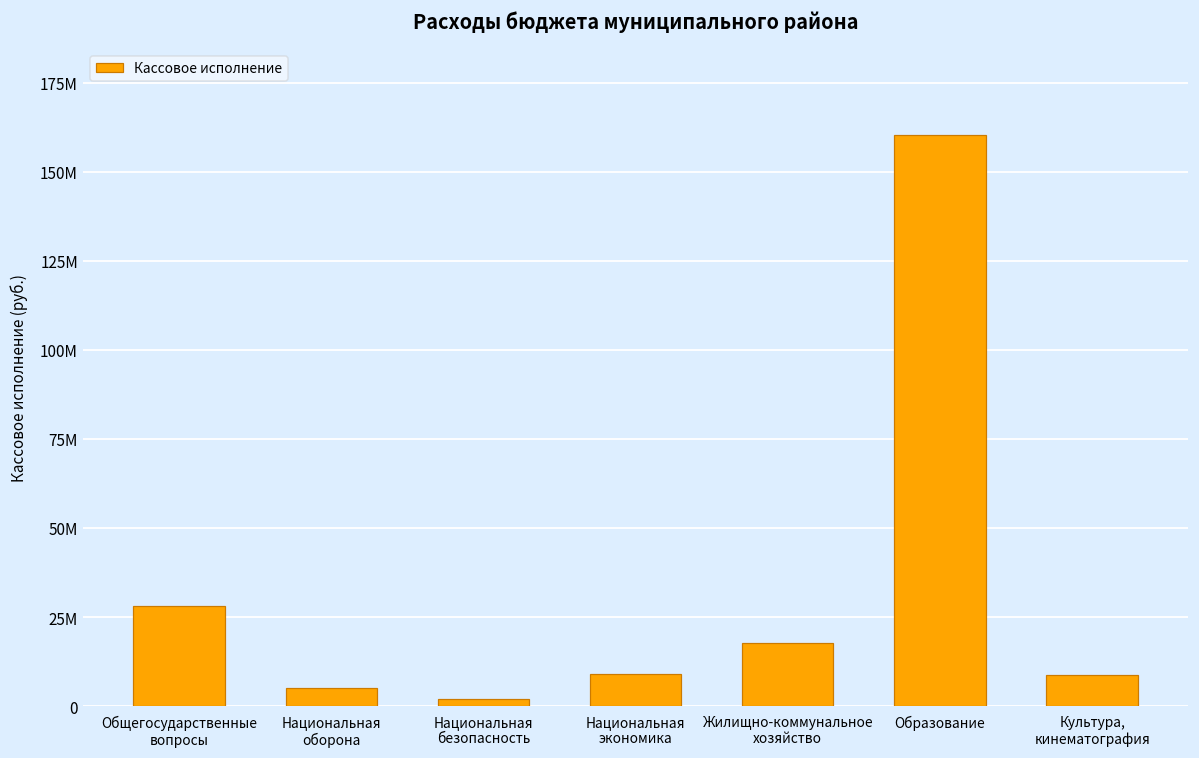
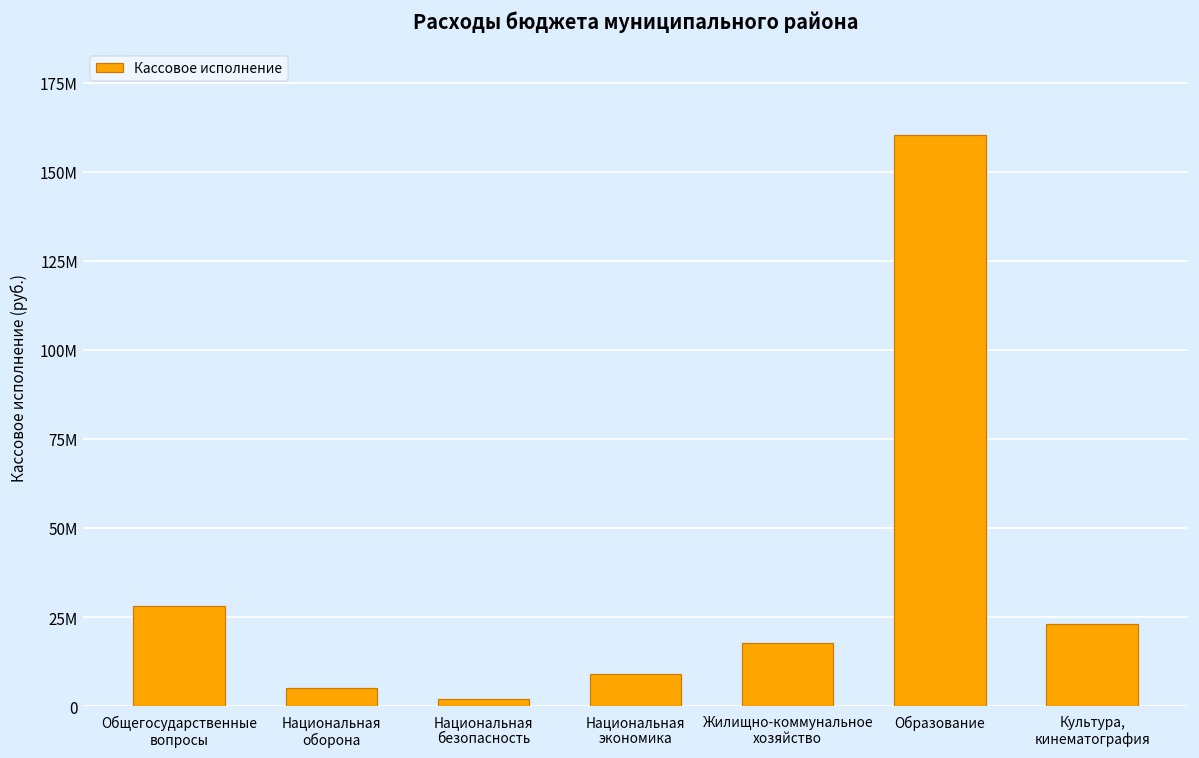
Культура, кинематография: 9000000 -> 23000000
